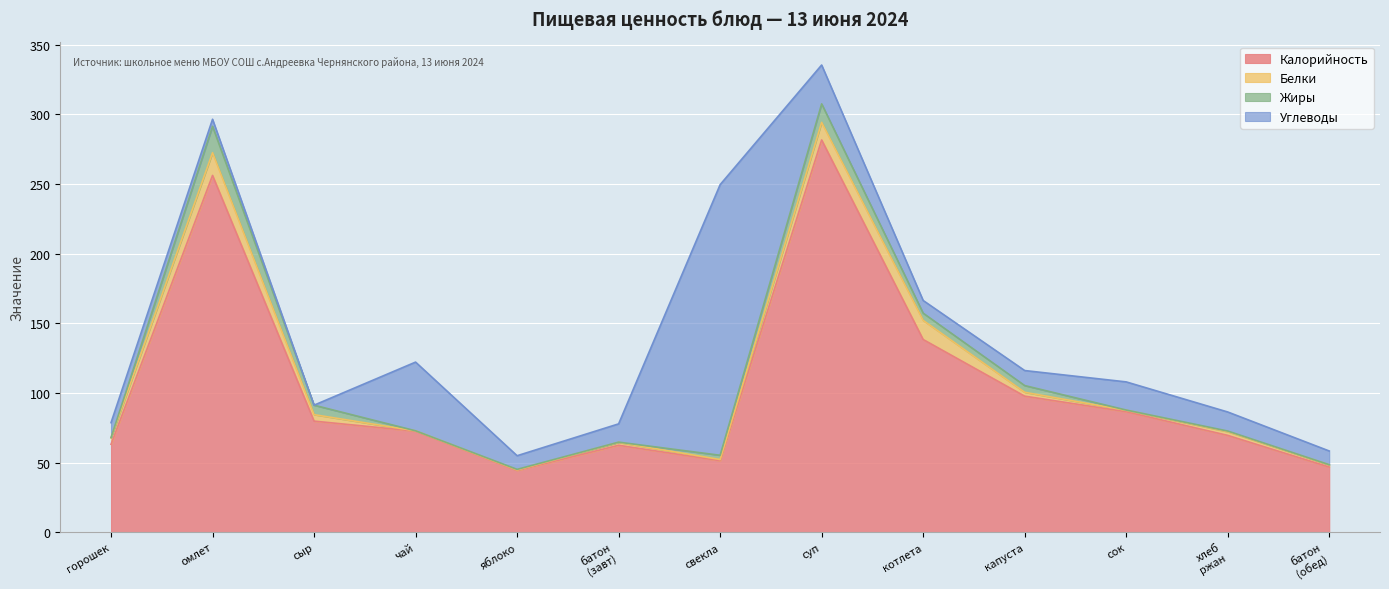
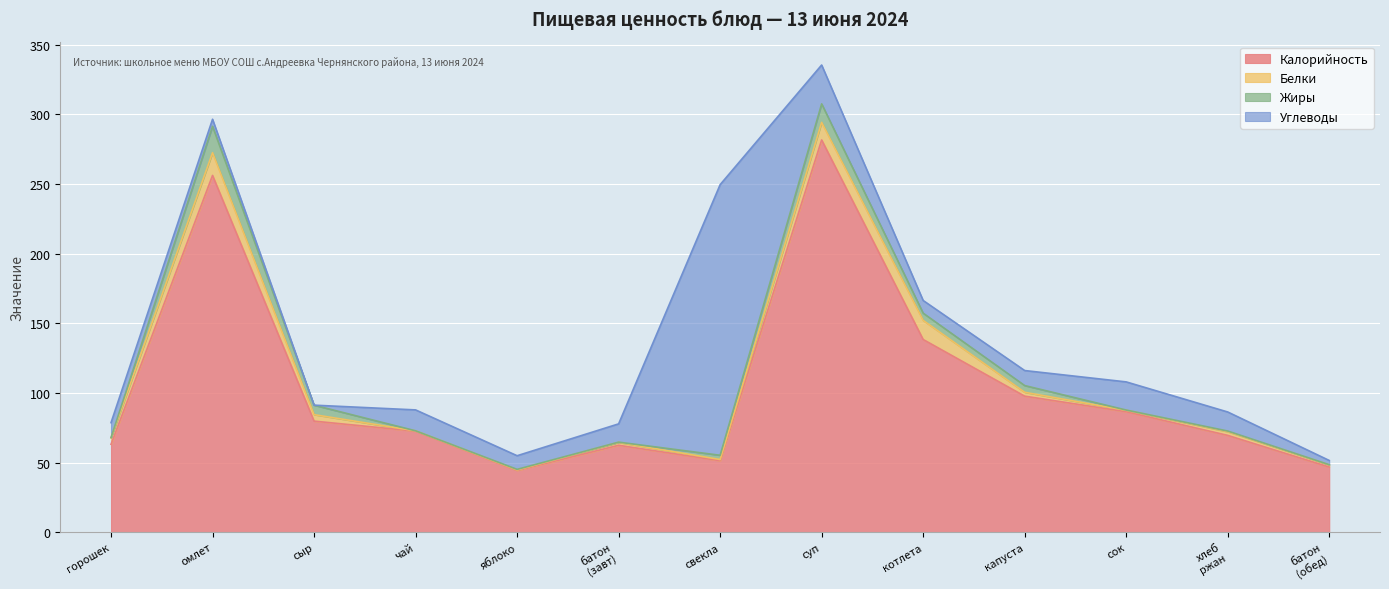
Углеводы, чай: 49 -> 15
Углеводы, батон (обед): 10 -> 3
